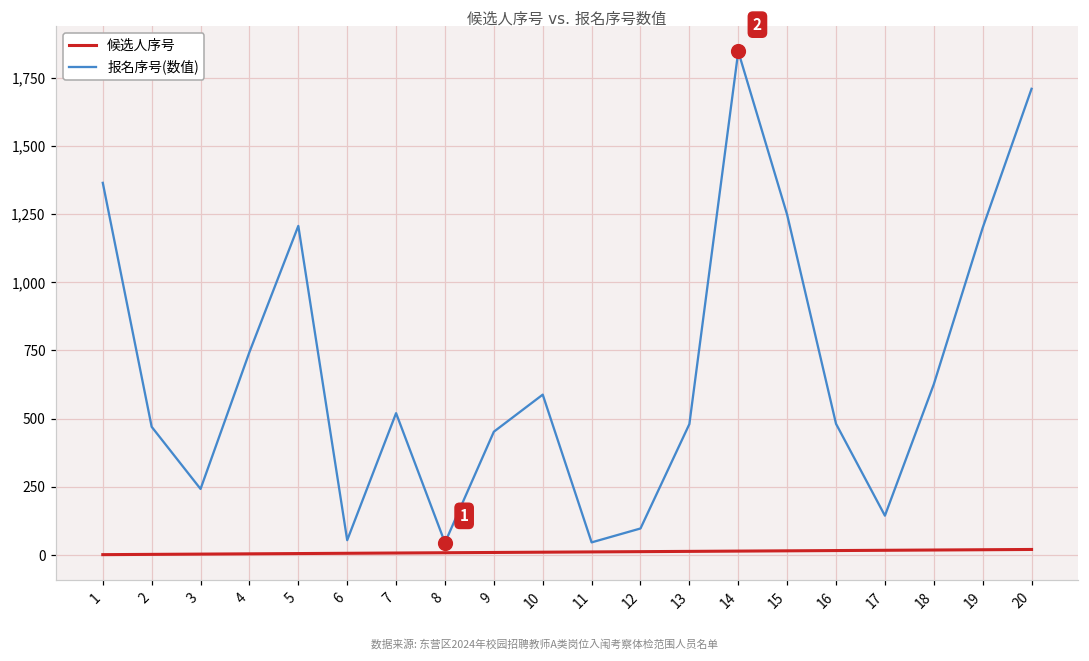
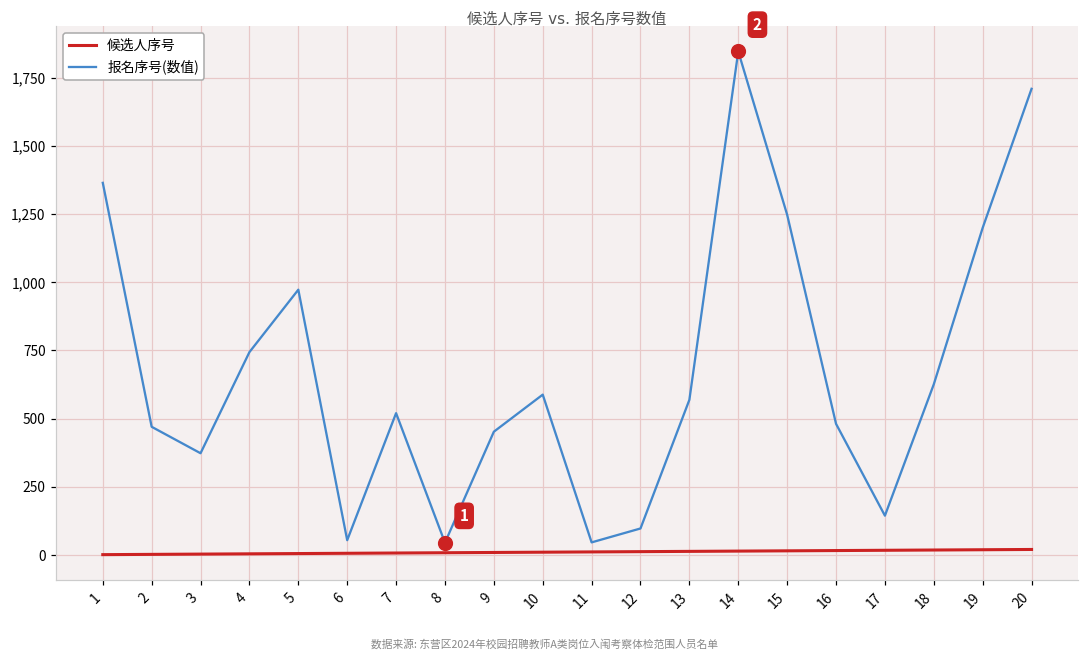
报名序号(数值), 3: 240 -> 370
报名序号(数值), 5: 1,210 -> 970
报名序号(数值), 13: 480 -> 570
